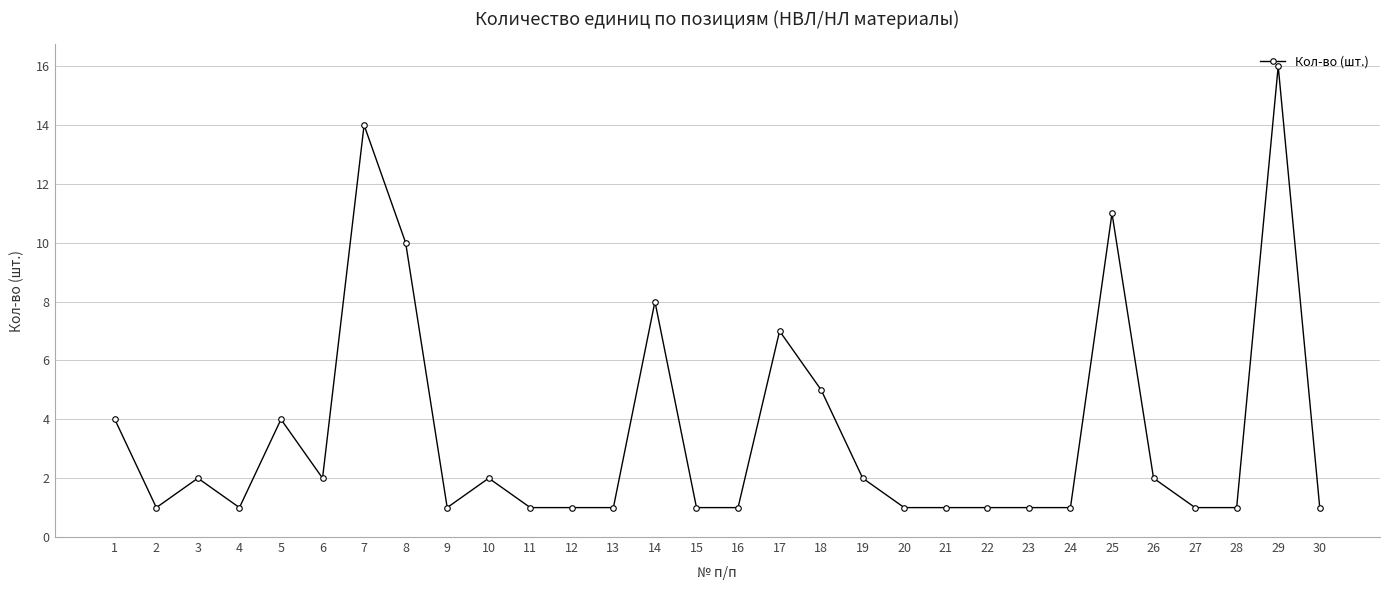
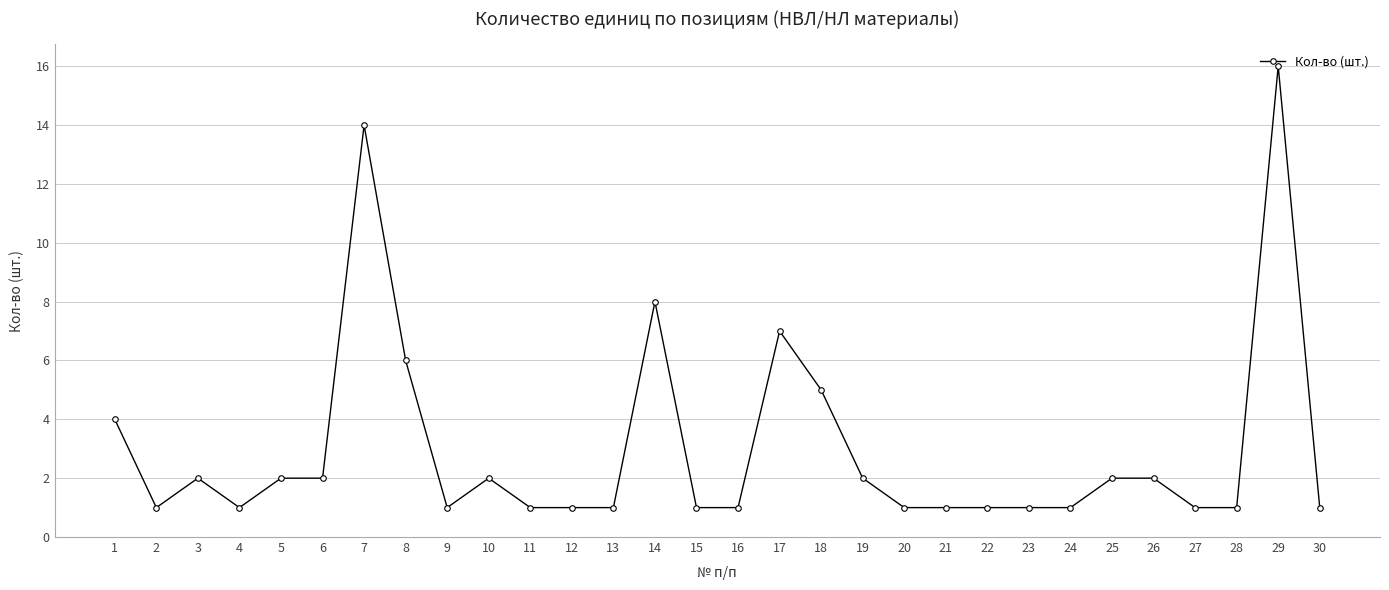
5: 4 -> 2
8: 10 -> 6
25: 11 -> 2
